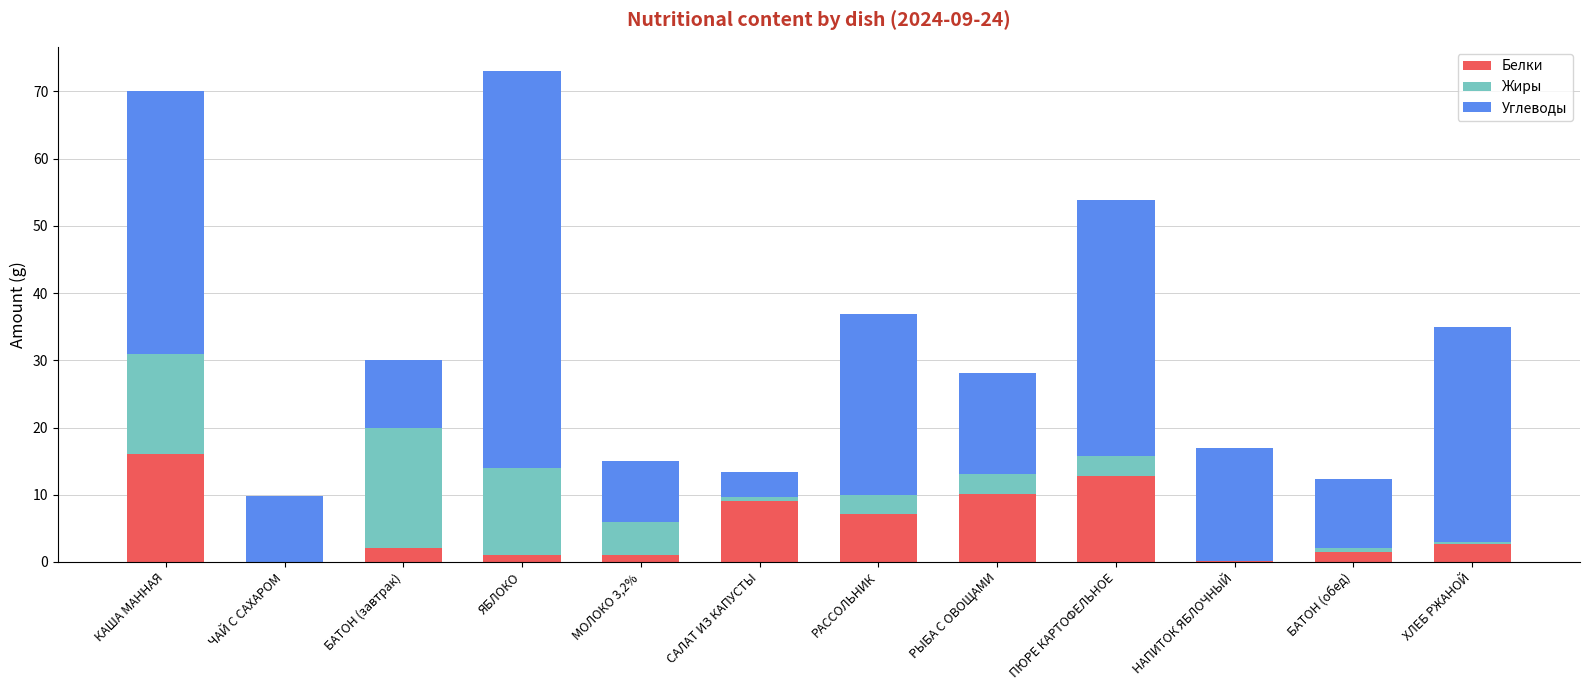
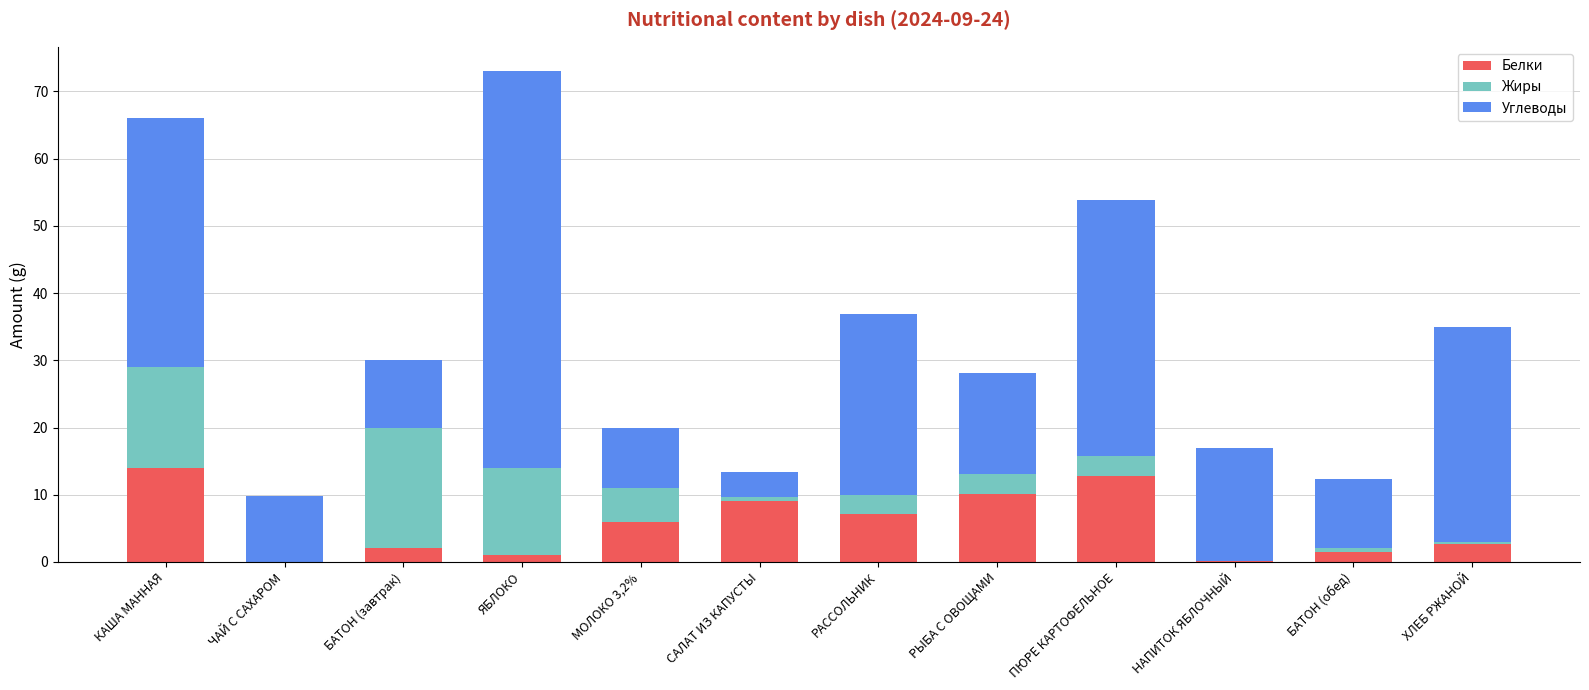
Белки, КАША МАННАЯ: 16 -> 14
Углеводы, КАША МАННАЯ: 39 -> 37
Белки, МОЛОКО 3,2%: 1 -> 6
